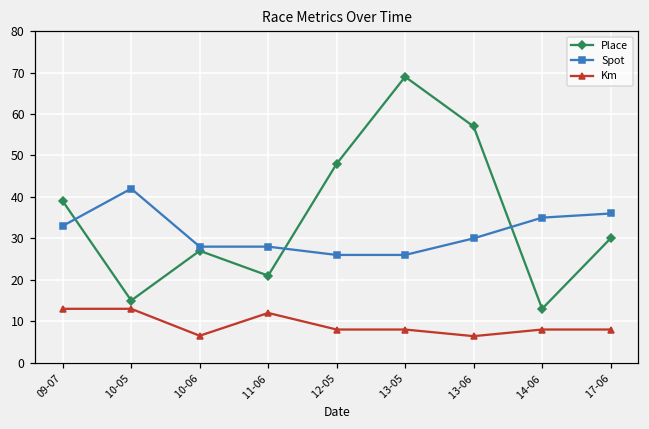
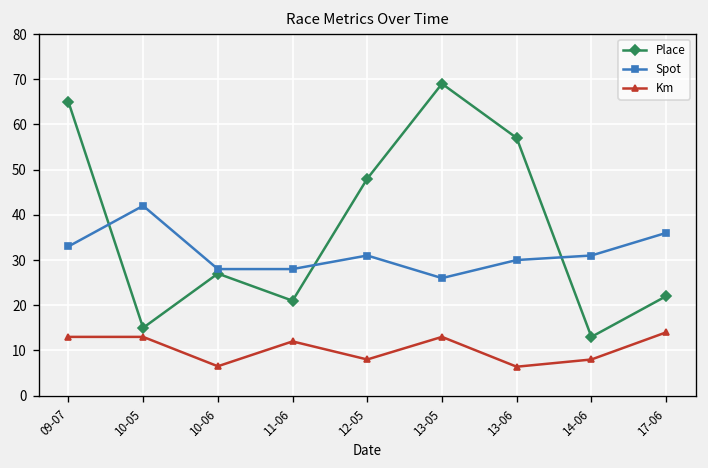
Place, 09-07: 39 -> 65
Spot, 12-05: 26 -> 31
Km, 13-05: 8 -> 13
Spot, 14-06: 35 -> 31
Place, 17-06: 30 -> 22
Km, 17-06: 8 -> 14
